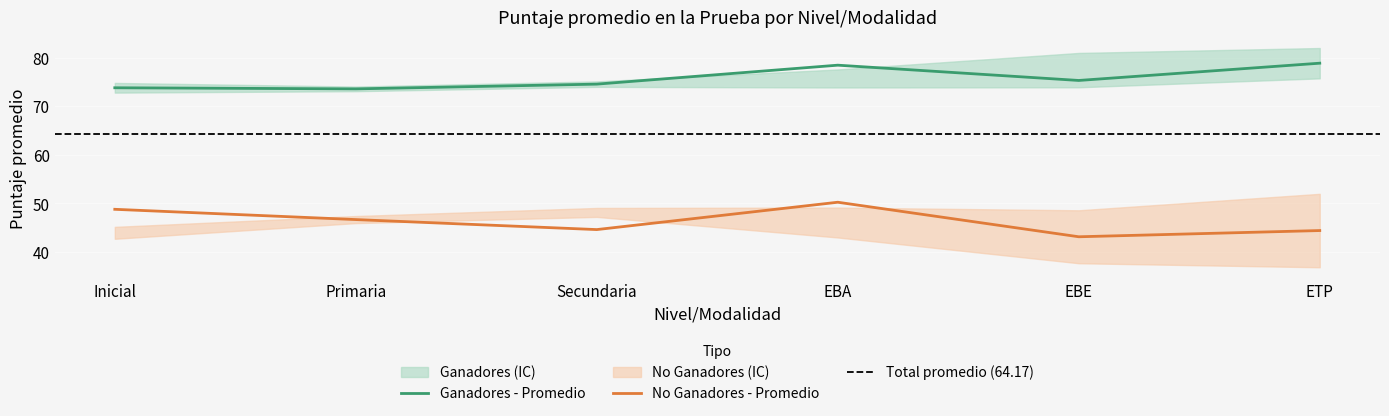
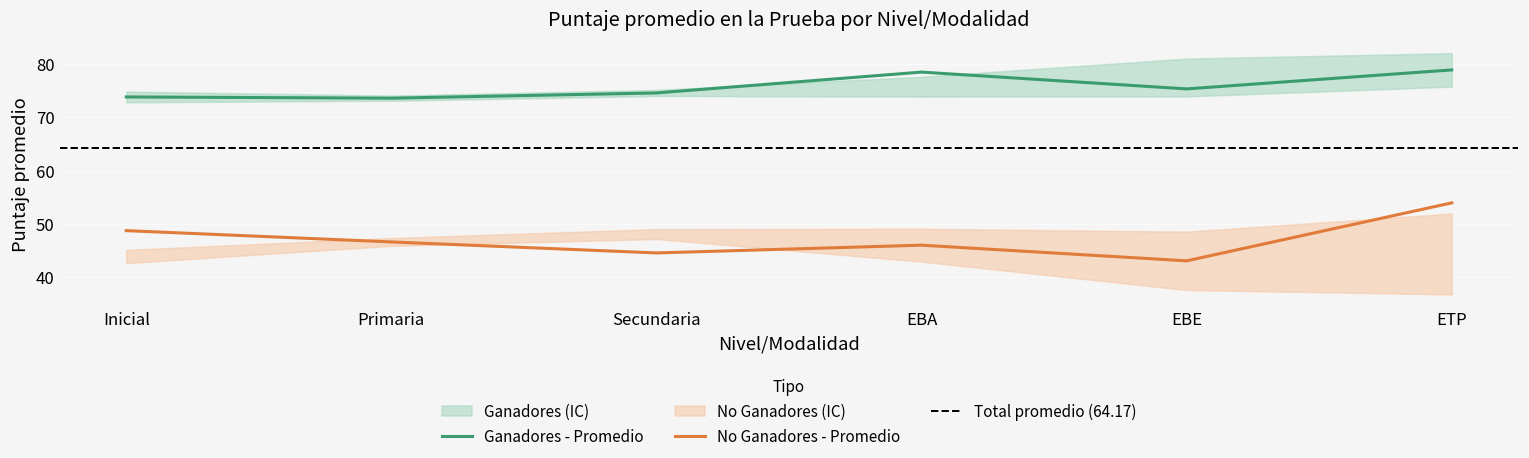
No Ganadores - Promedio, EBA: 50 -> 46
No Ganadores - Promedio, ETP: 44 -> 54
